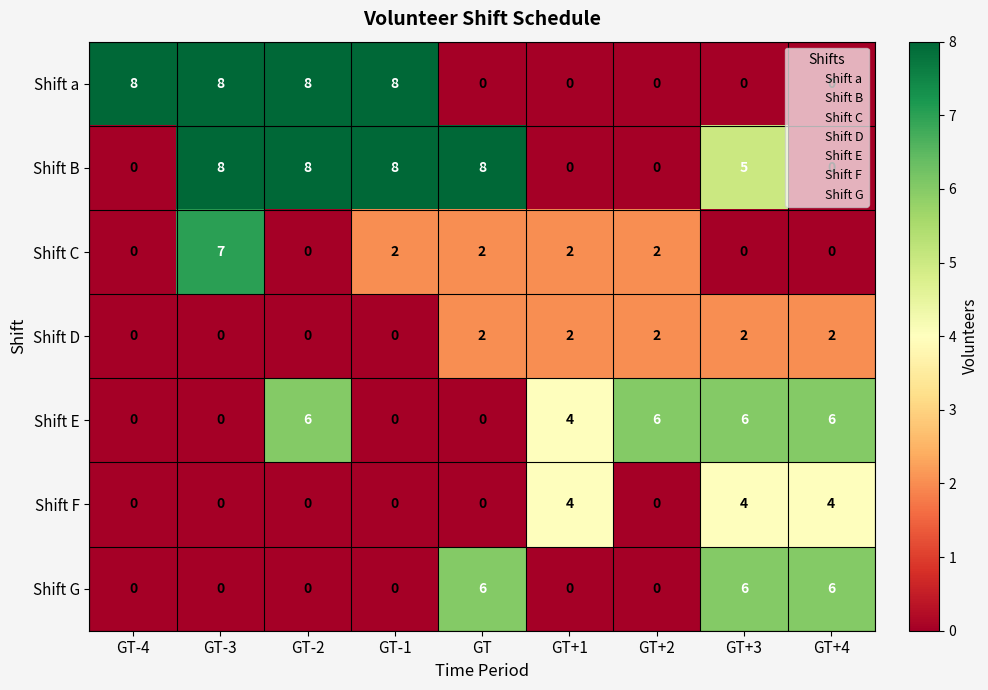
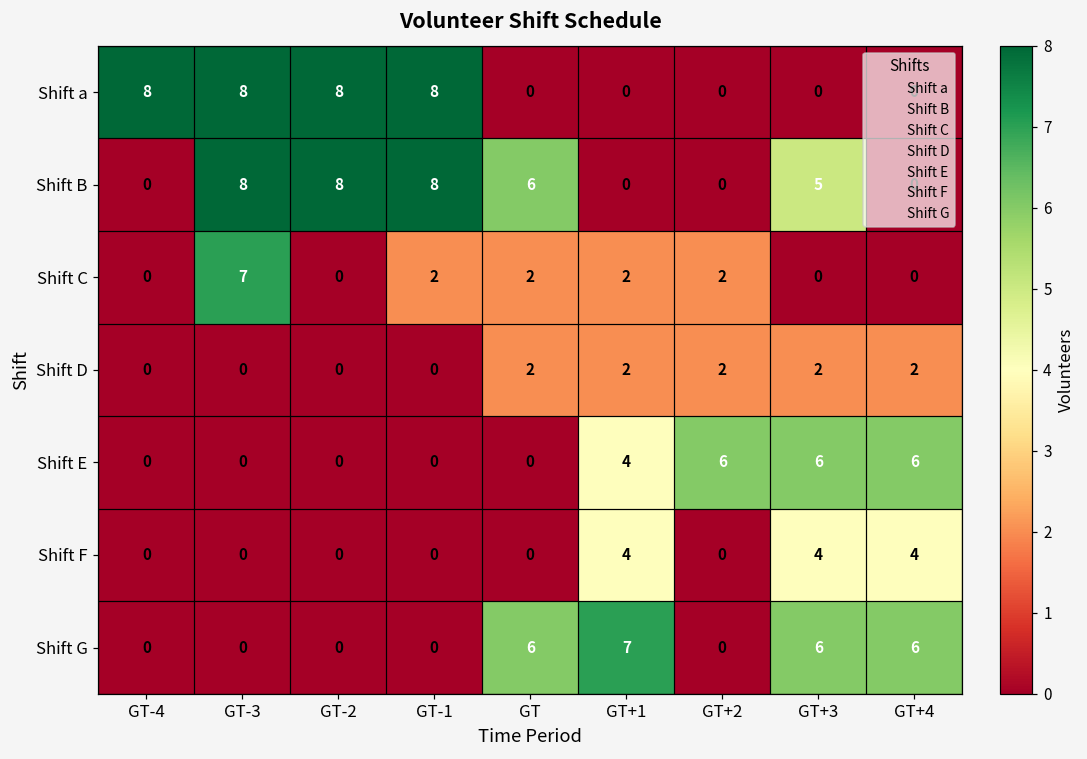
Shift B, GT: 8 -> 6
Shift E, GT-2: 6 -> 0
Shift G, GT+1: 0 -> 7
